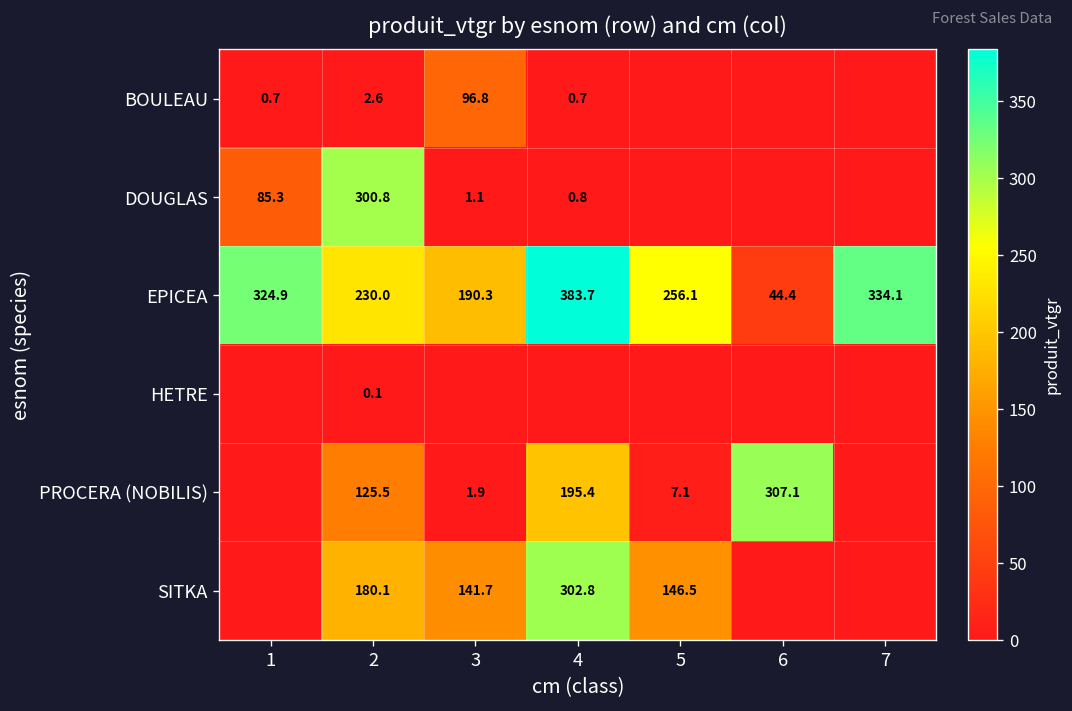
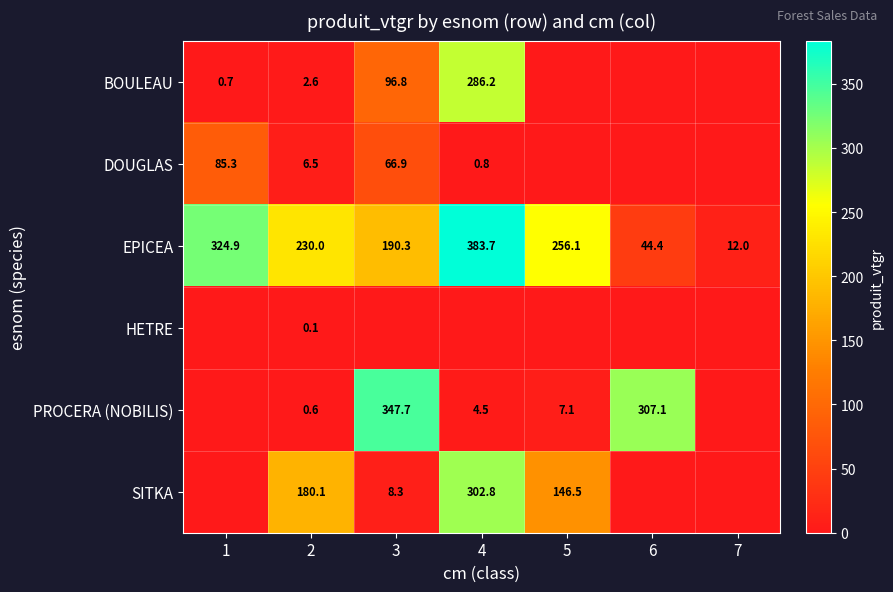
BOULEAU, 4: 0.7 -> 286.2
DOUGLAS, 2: 300.8 -> 6.5
DOUGLAS, 3: 1.1 -> 66.9
EPICEA, 7: 334.1 -> 12.0
PROCERA (NOBILIS), 2: 125.5 -> 0.6
PROCERA (NOBILIS), 3: 1.9 -> 347.7
PROCERA (NOBILIS), 4: 195.4 -> 4.5
SITKA, 3: 141.7 -> 8.3
